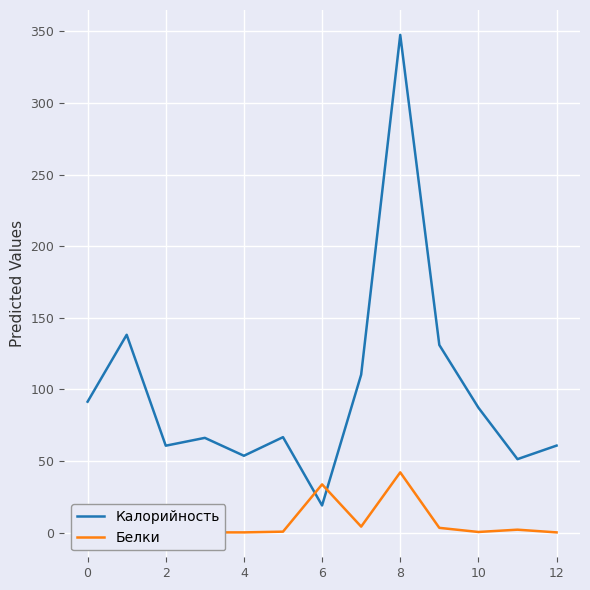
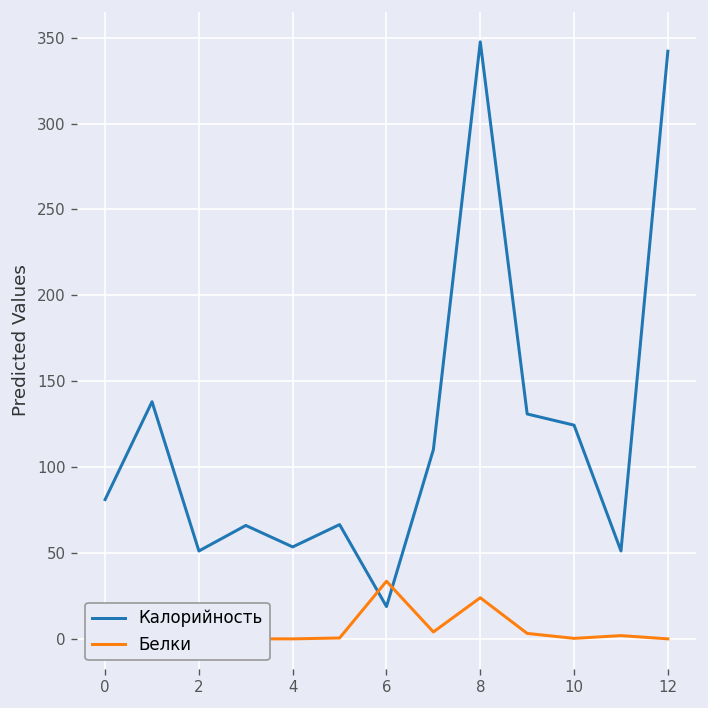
Калорийность, 0: 91 -> 81
Калорийность, 2: 61 -> 51
Белки, 8: 42 -> 24
Калорийность, 10: 87 -> 124
Калорийность, 12: 61 -> 342
